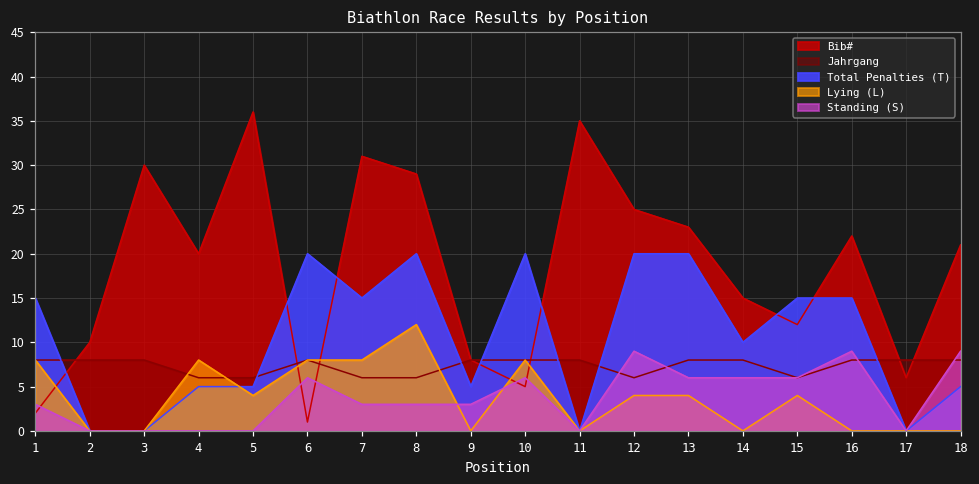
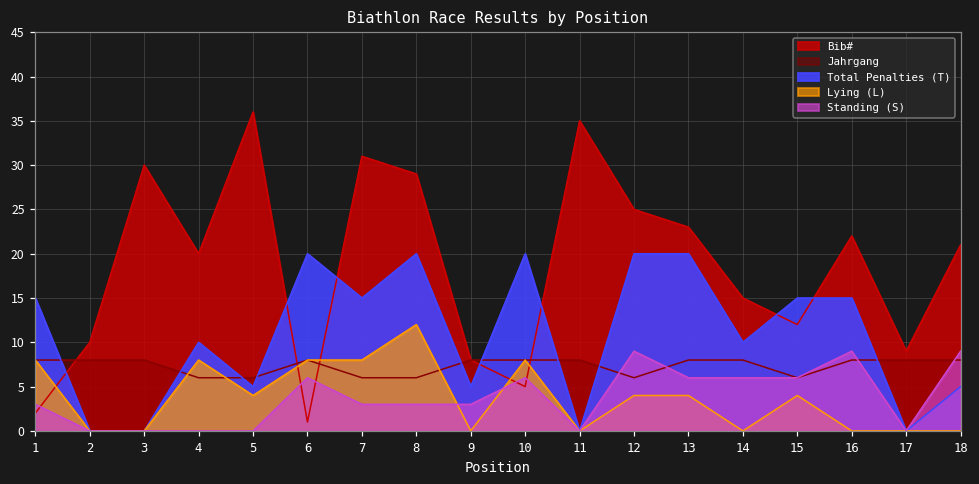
Total Penalties (T), 4: 5 -> 10
Bib#, 17: 6 -> 9
